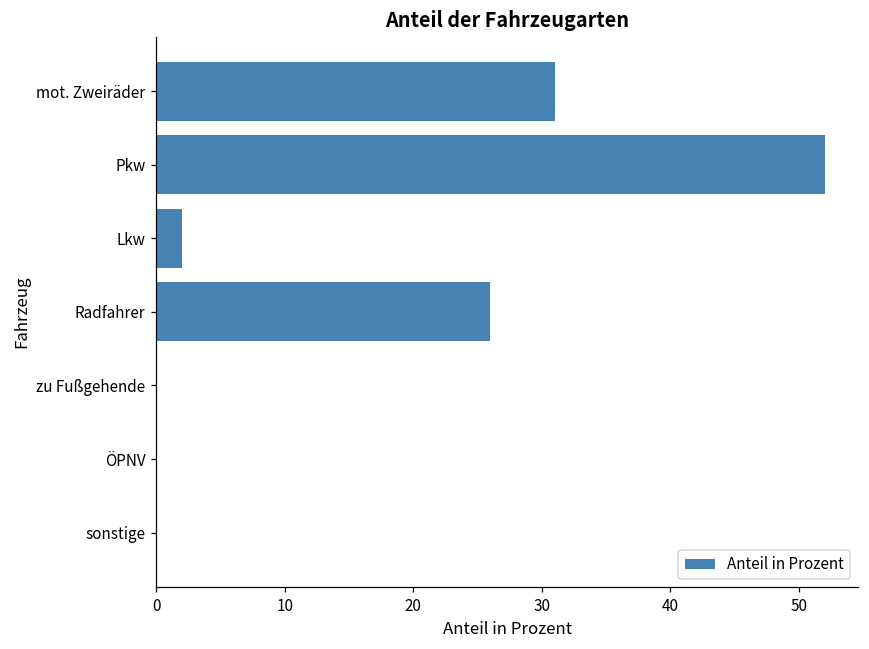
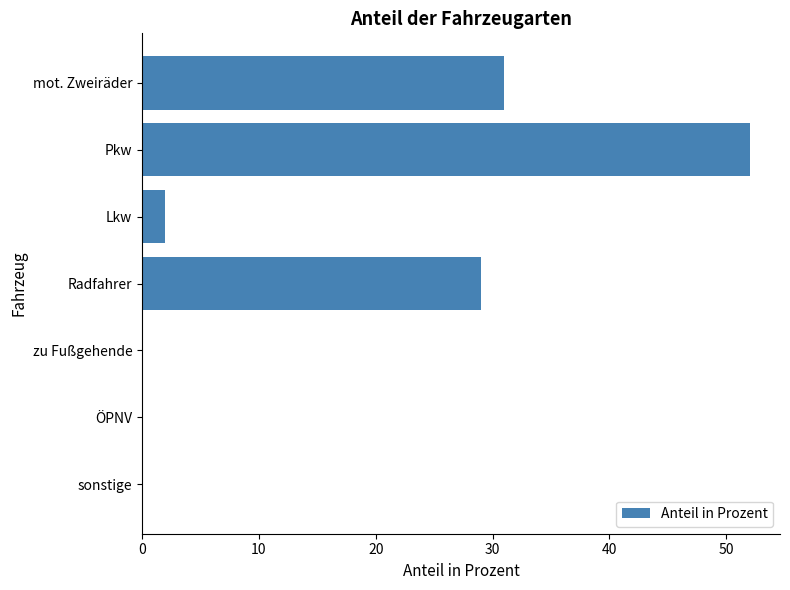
Radfahrer: 26 -> 29
